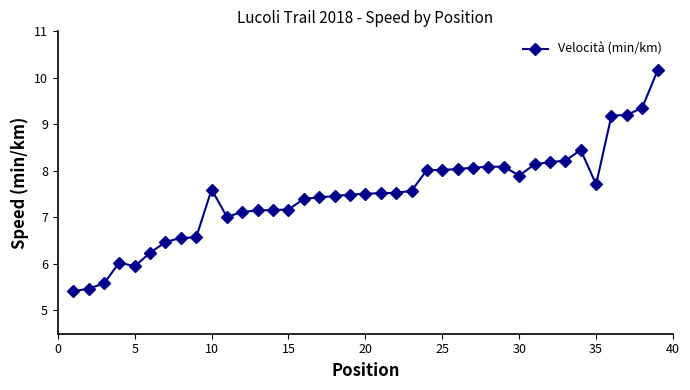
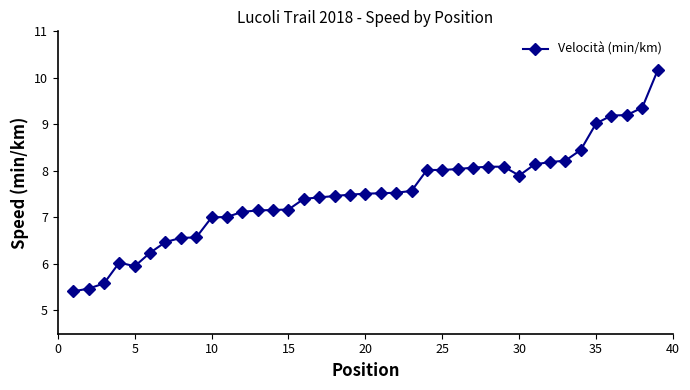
10: 7.6 -> 7.0
35: 7.7 -> 9.0
